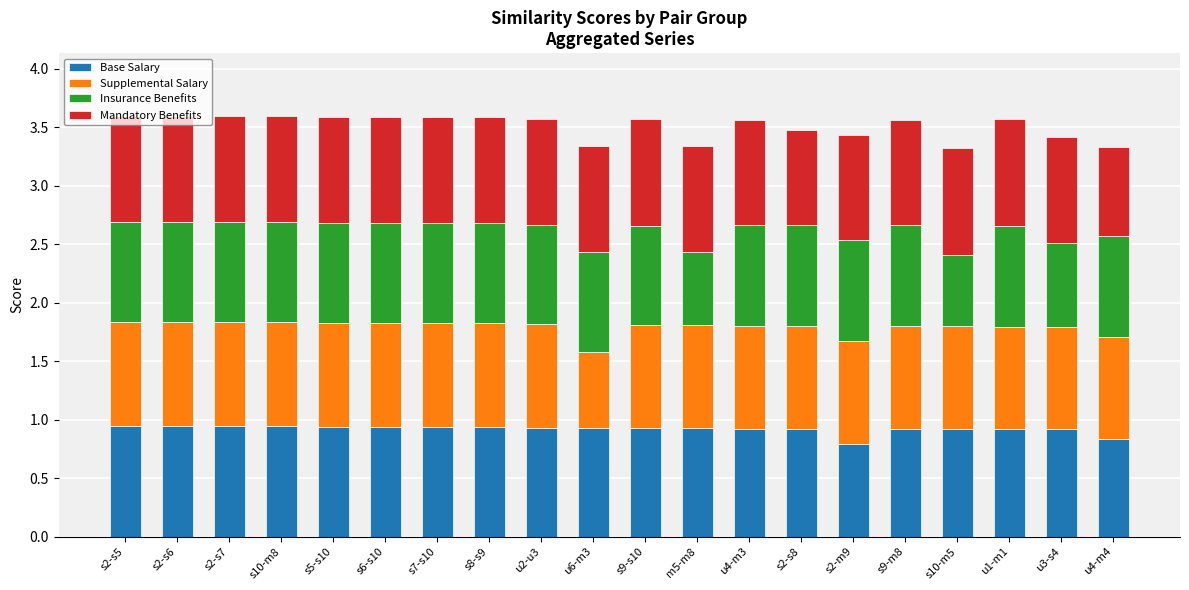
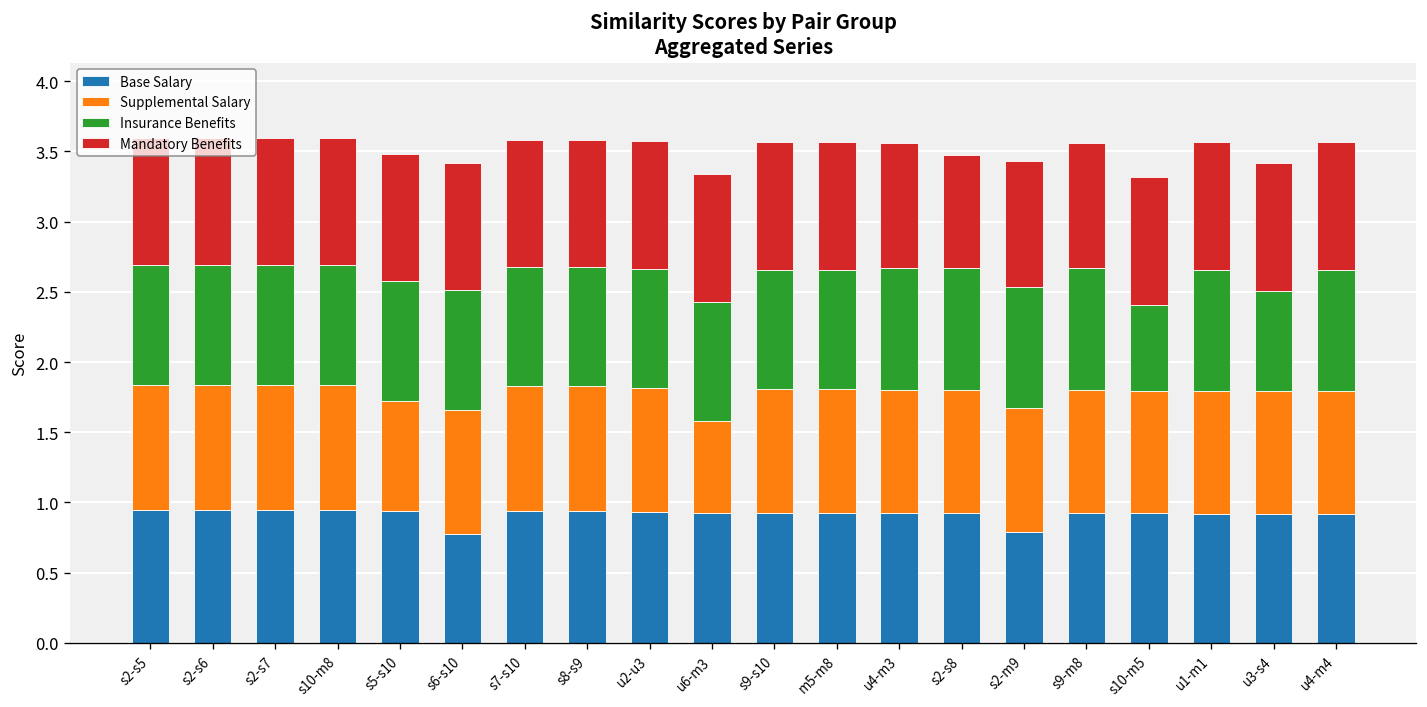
Supplemental Salary, s5-s10: 0.89 -> 0.78
Base Salary, s6-s10: 0.94 -> 0.77
Insurance Benefits, m5-m8: 0.62 -> 0.85
Base Salary, u4-m4: 0.83 -> 0.92
Mandatory Benefits, u4-m4: 0.76 -> 0.91
